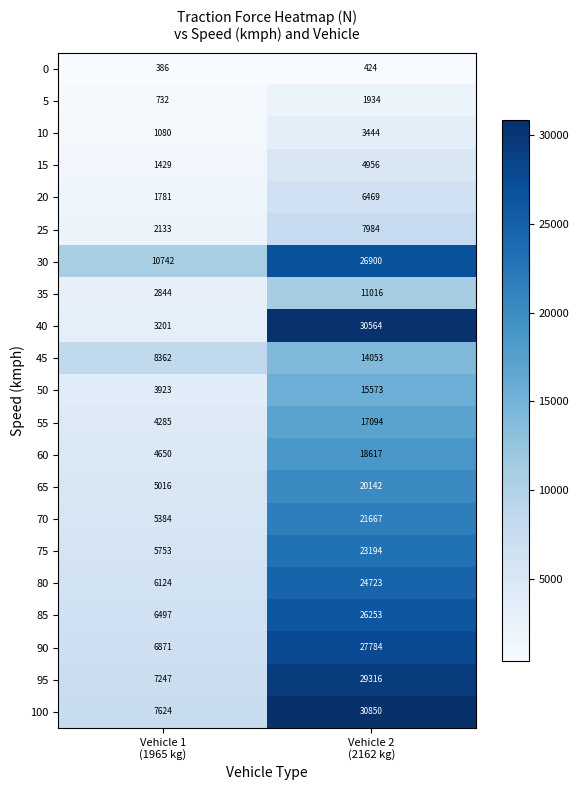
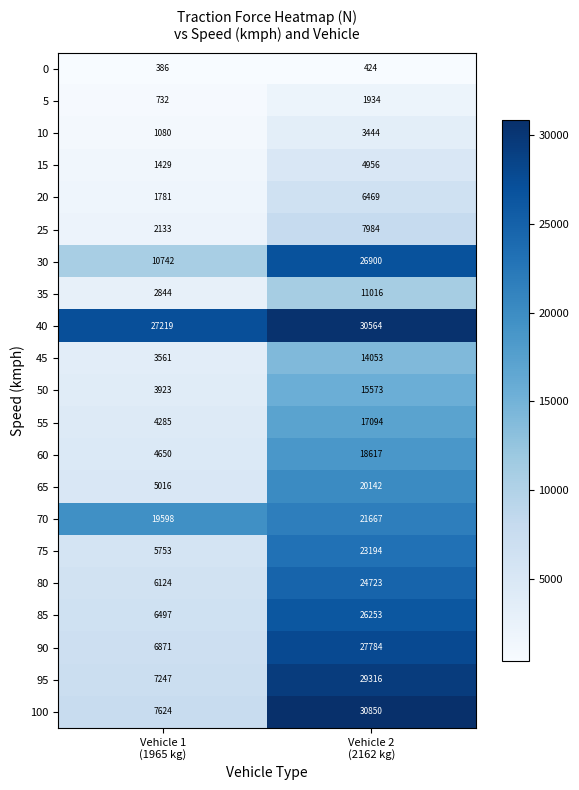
40, Vehicle 1 (1965 kg): 3201 -> 27219
45, Vehicle 1 (1965 kg): 8362 -> 3561
70, Vehicle 1 (1965 kg): 5384 -> 19598
